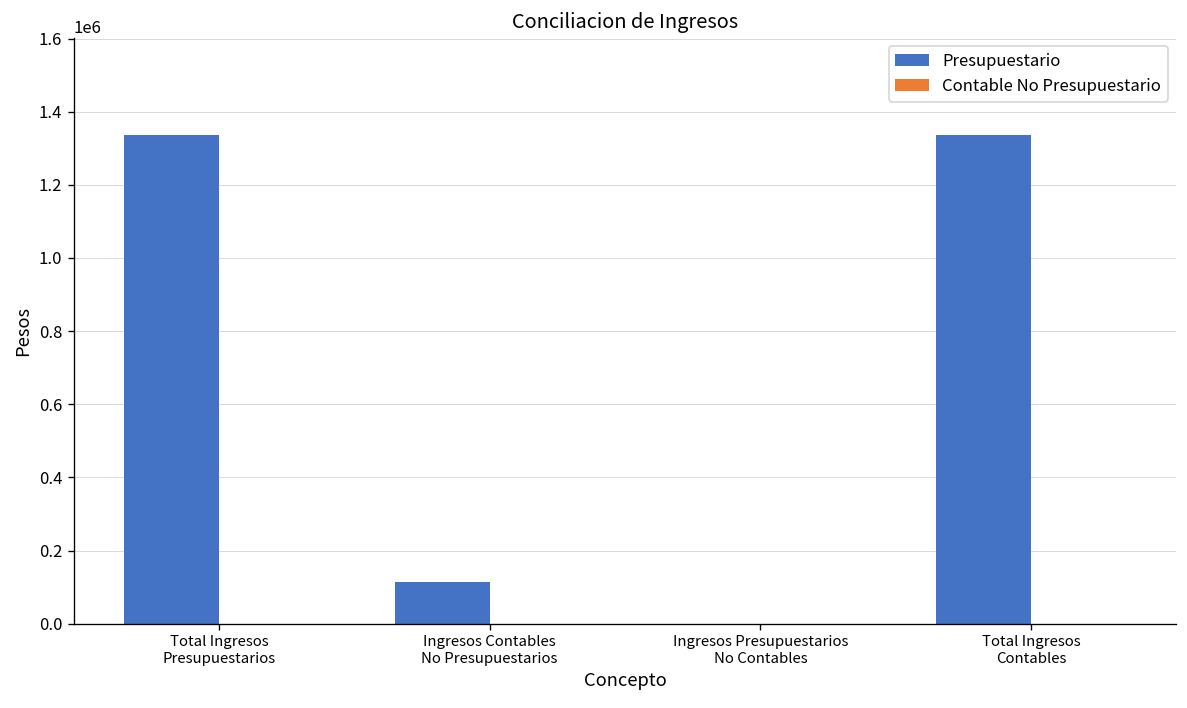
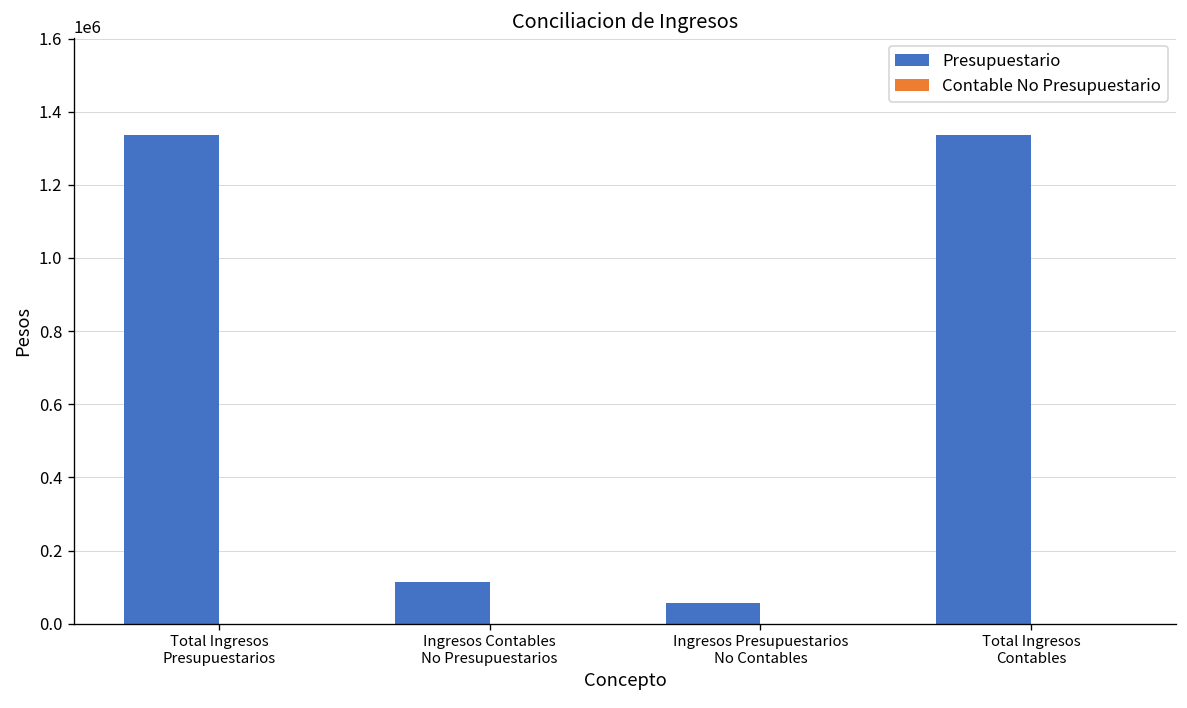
Presupuestario, Ingresos Presupuestarios No Contables: 0 -> 60000
